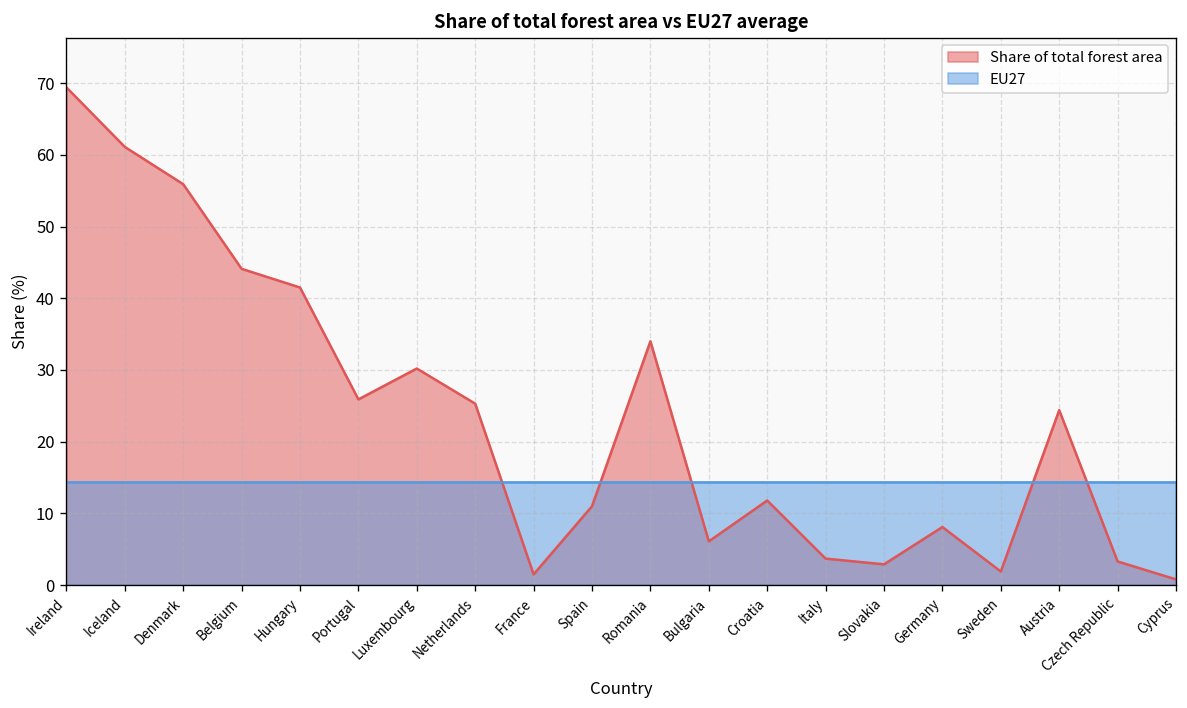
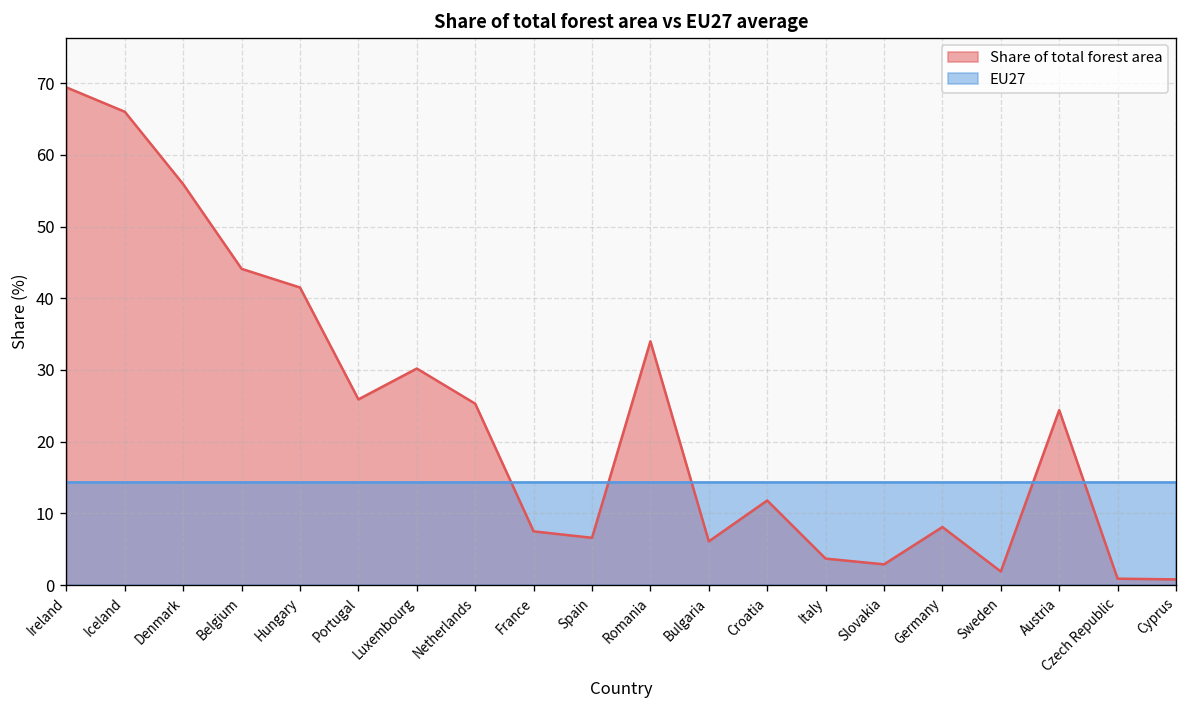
Share of total forest area, Iceland: 61 -> 66
Share of total forest area, France: 2 -> 8
Share of total forest area, Spain: 11 -> 7
Share of total forest area, Czech Republic: 3 -> 1
